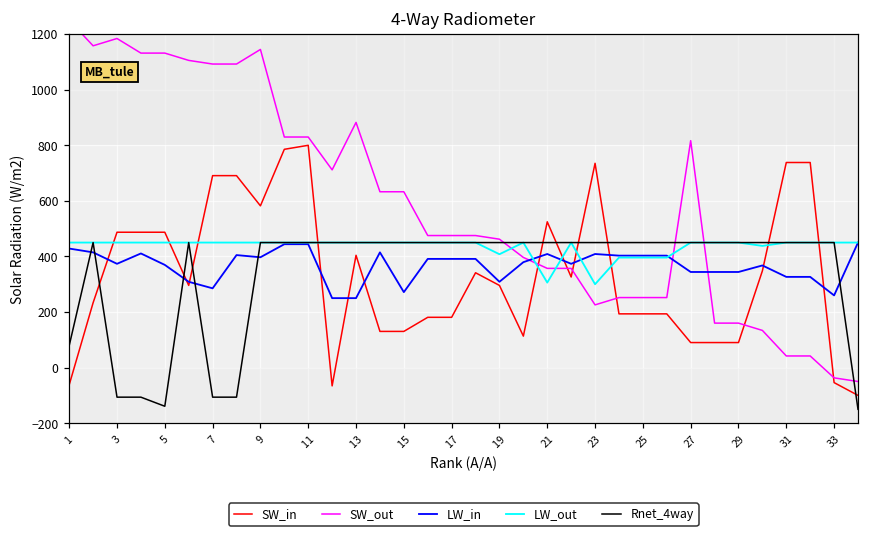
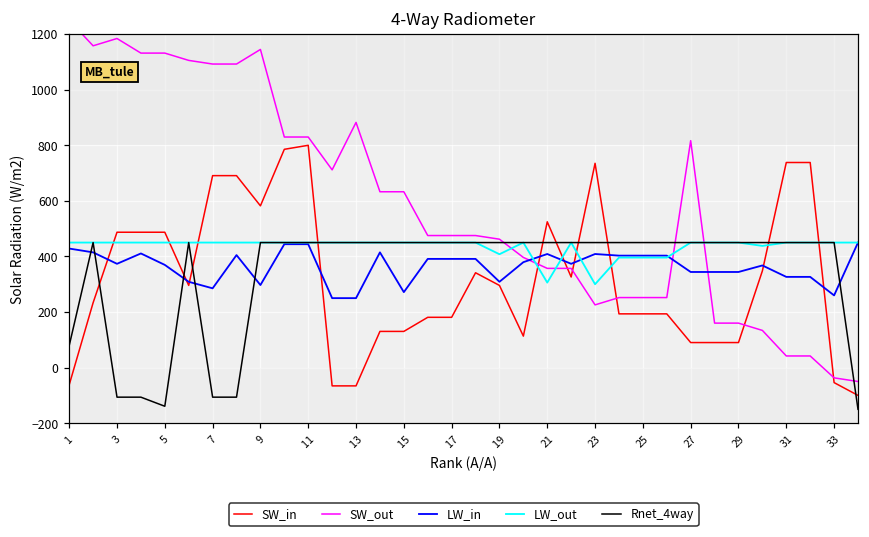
LW_in, 9: 400 -> 300
SW_in, 13: 400 -> -70
